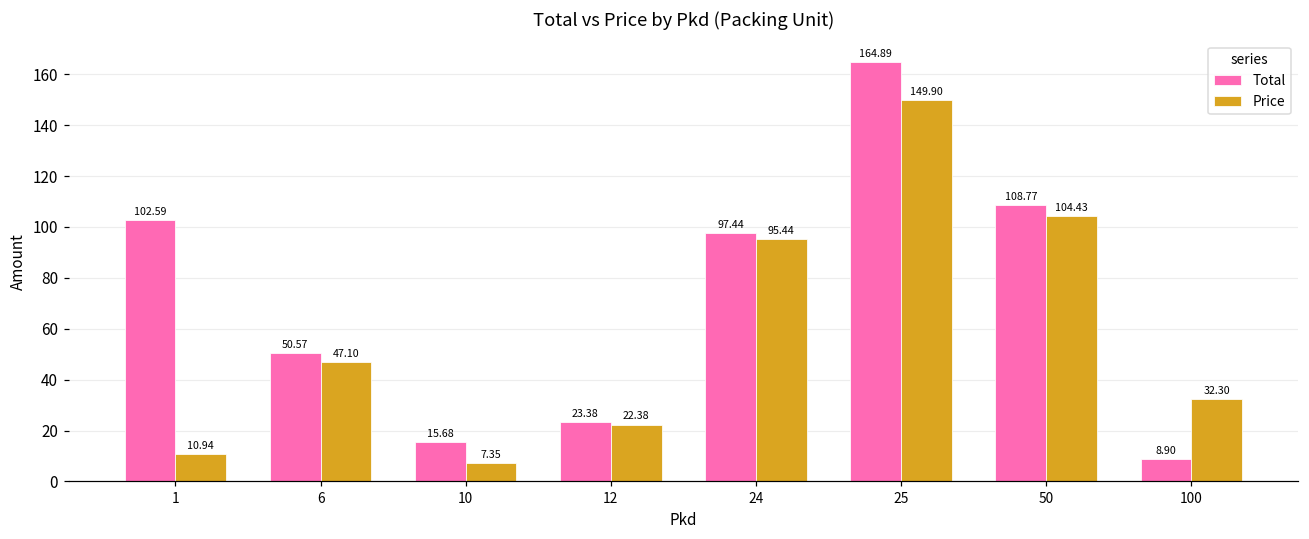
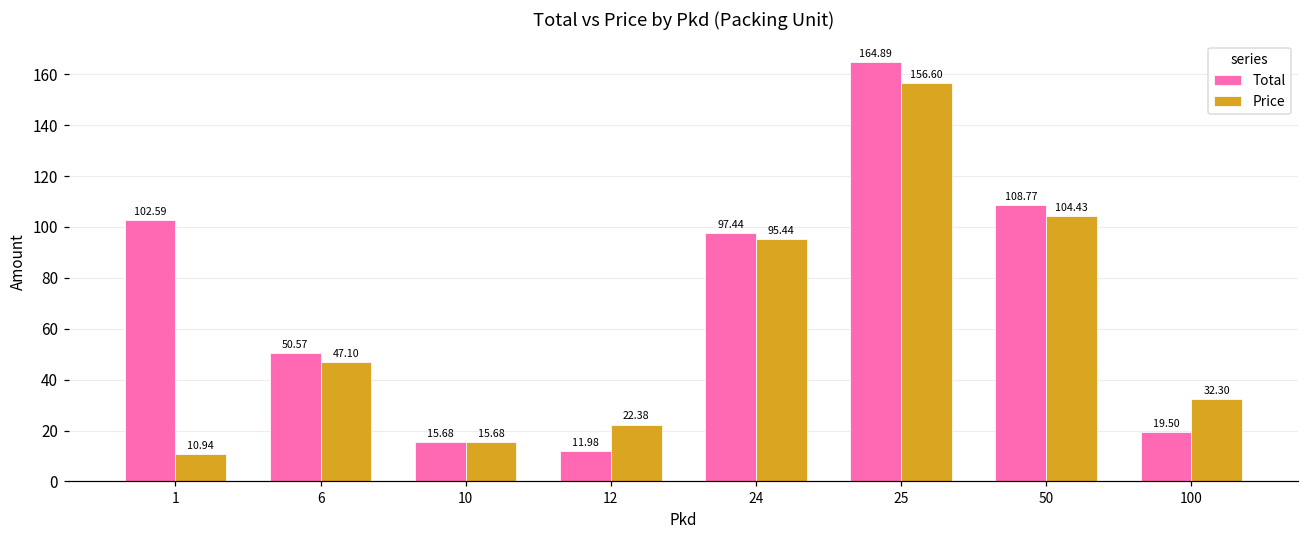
Price, 10: 7.35 -> 15.68
Total, 12: 23.38 -> 11.98
Price, 25: 149.90 -> 156.60
Total, 100: 8.90 -> 19.50
